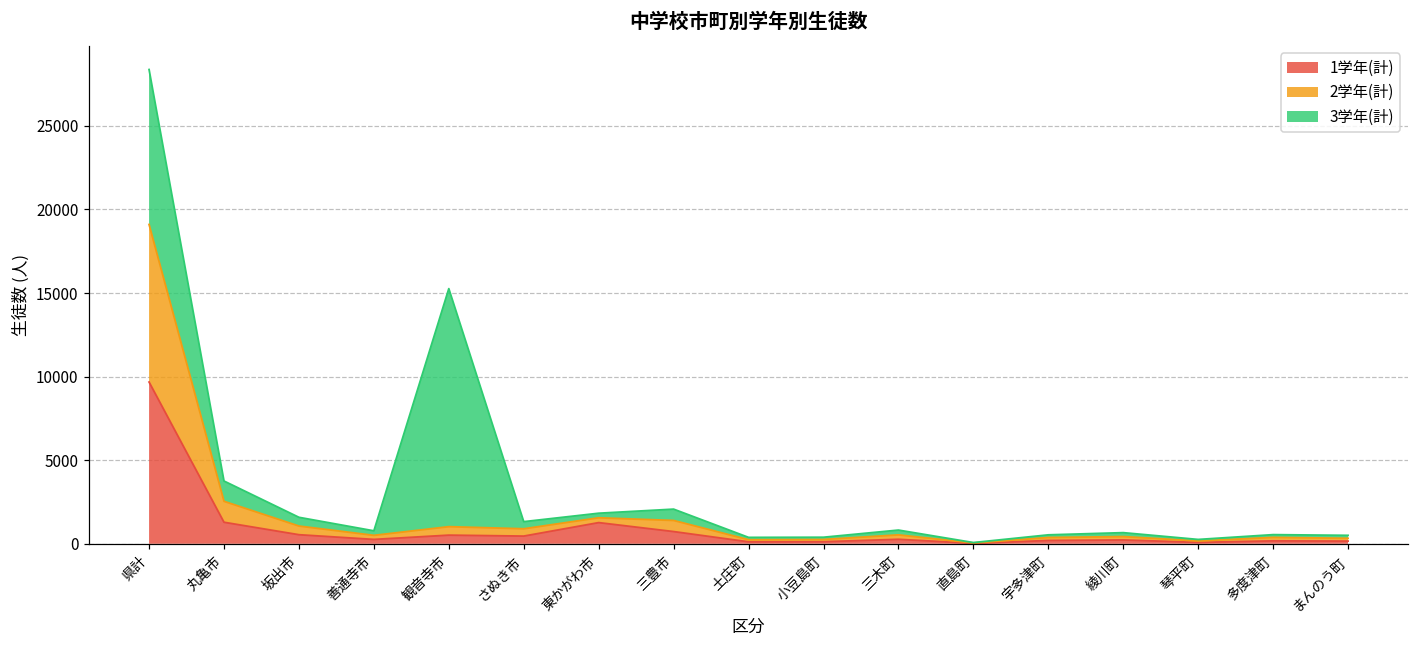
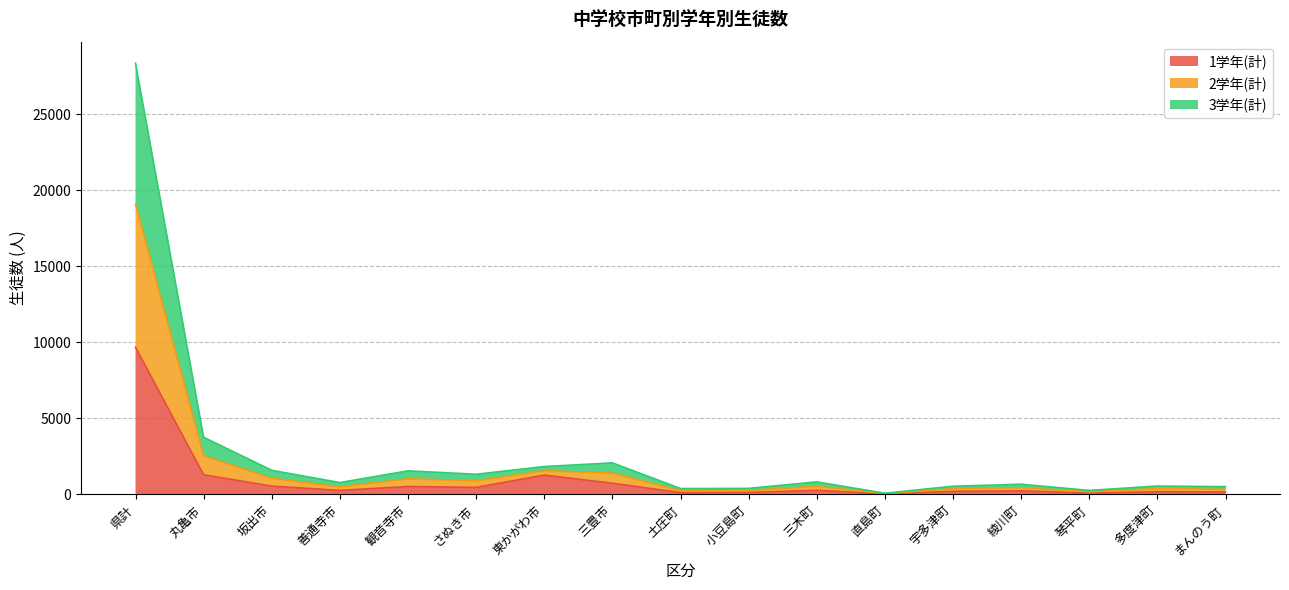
3学年(計), 観音寺市: 14200 -> 500
